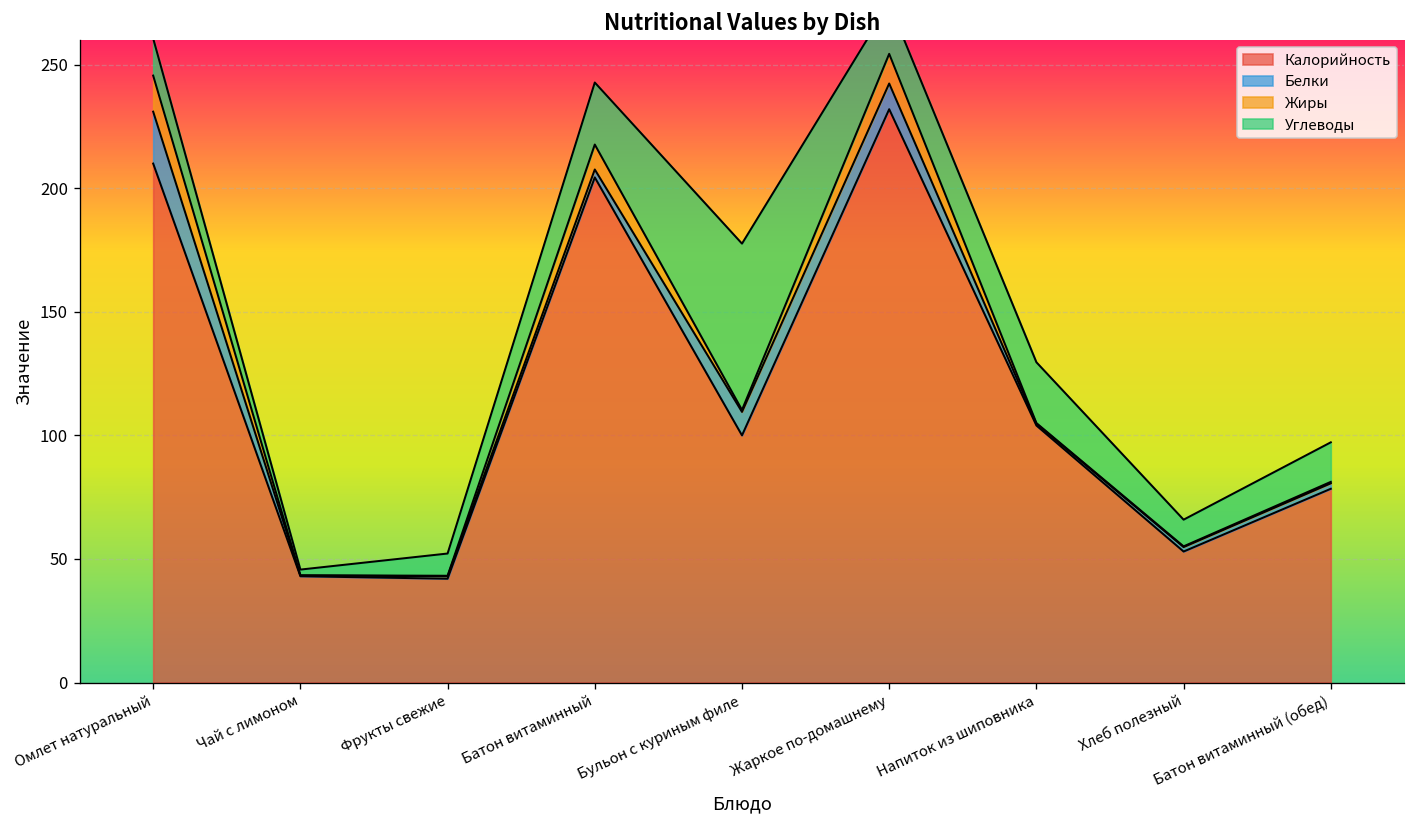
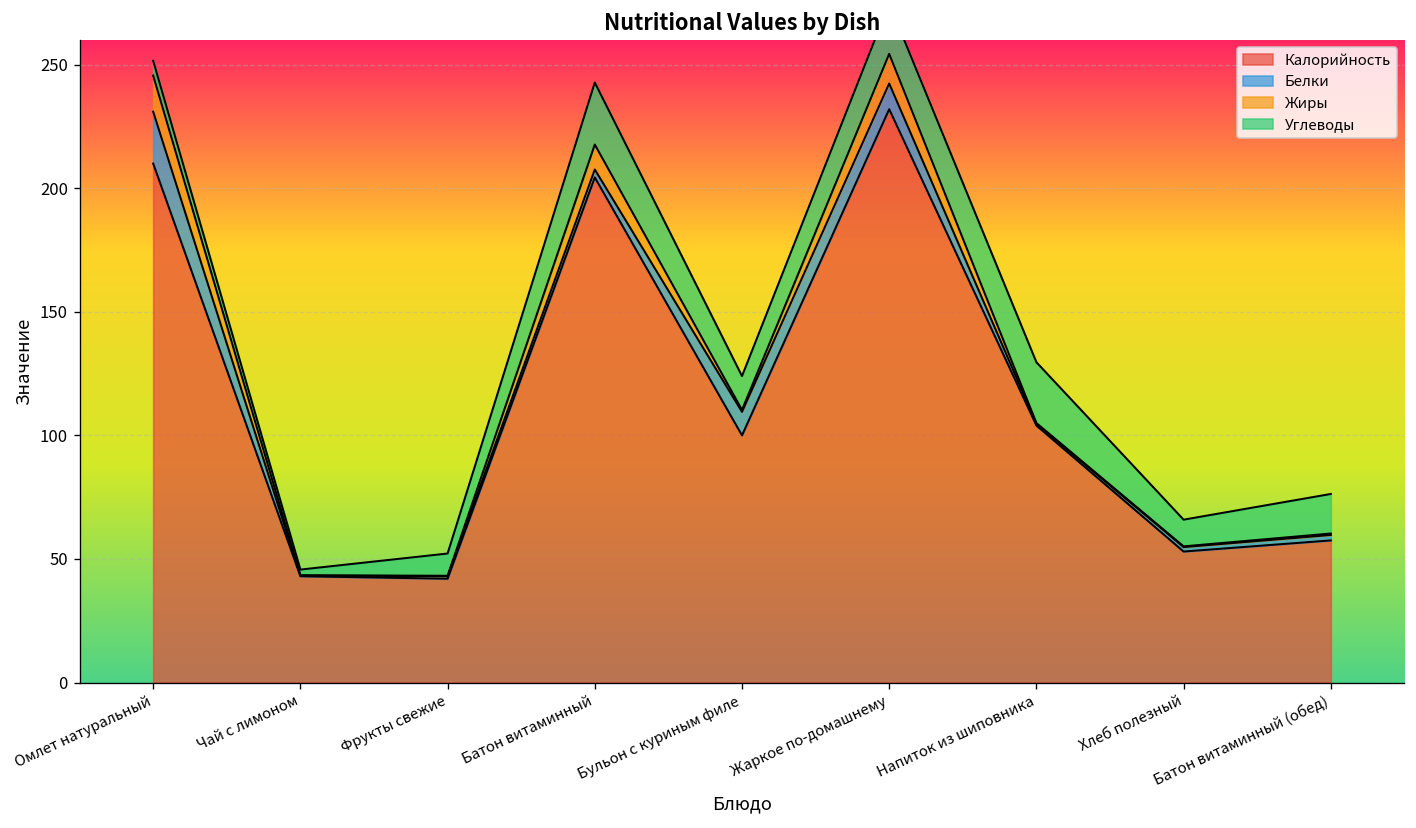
Углеводы, Омлет натуральный: 15 -> 6
Углеводы, Бульон с куриным филе: 67 -> 14
Калорийность, Батон витаминный (обед): 78 -> 58
